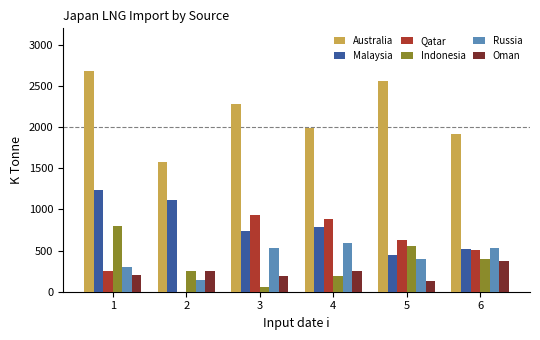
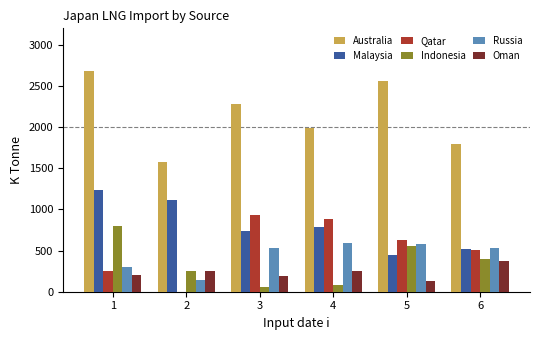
Indonesia, 4: 200 -> 100
Russia, 5: 400 -> 600
Australia, 6: 1900 -> 1800
